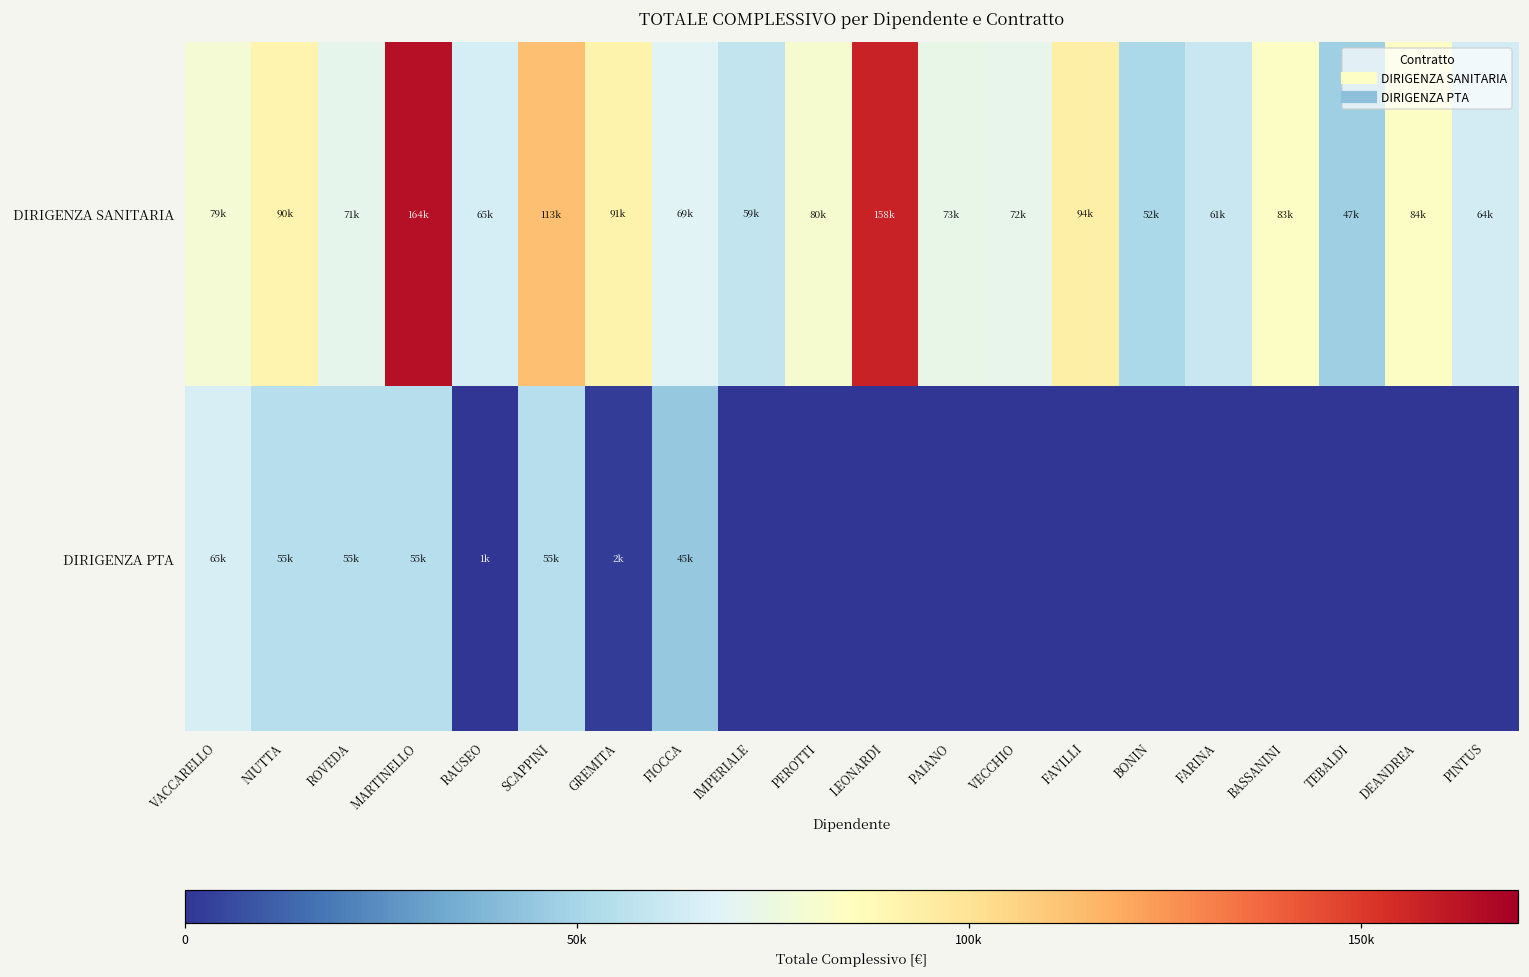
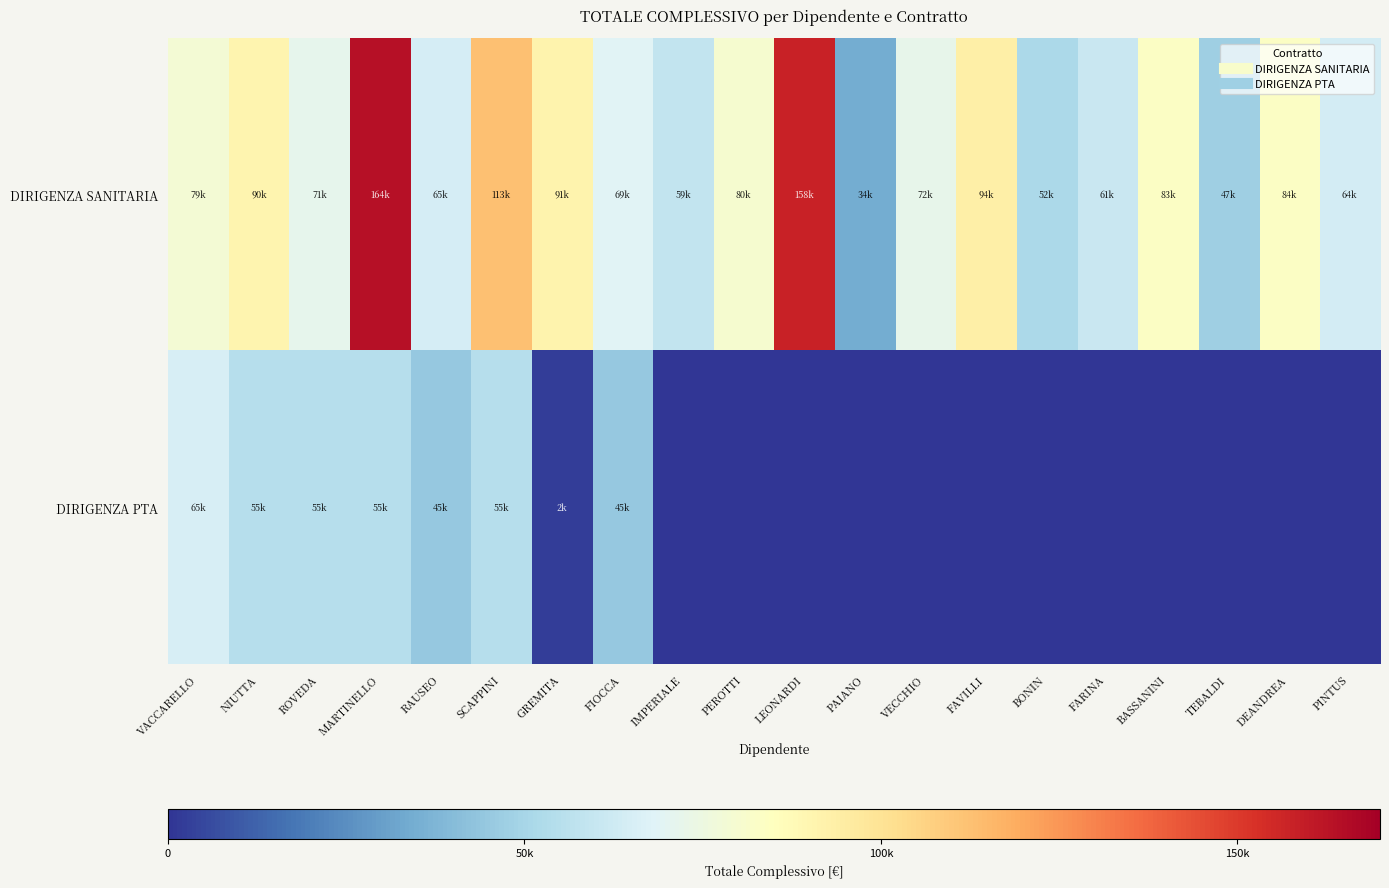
DIRIGENZA SANITARIA, PAIANO: 73k -> 34k
DIRIGENZA PTA, RAUSEO: 1k -> 45k
